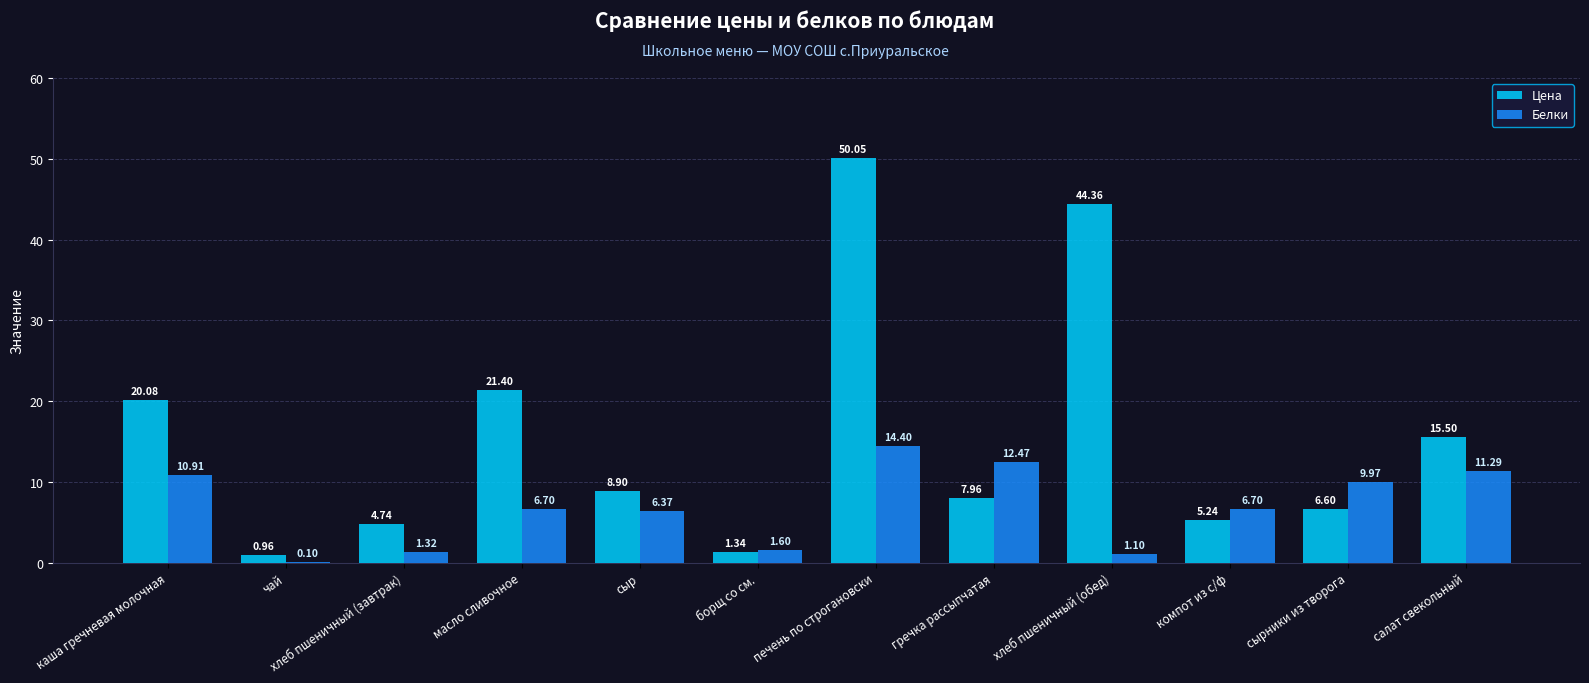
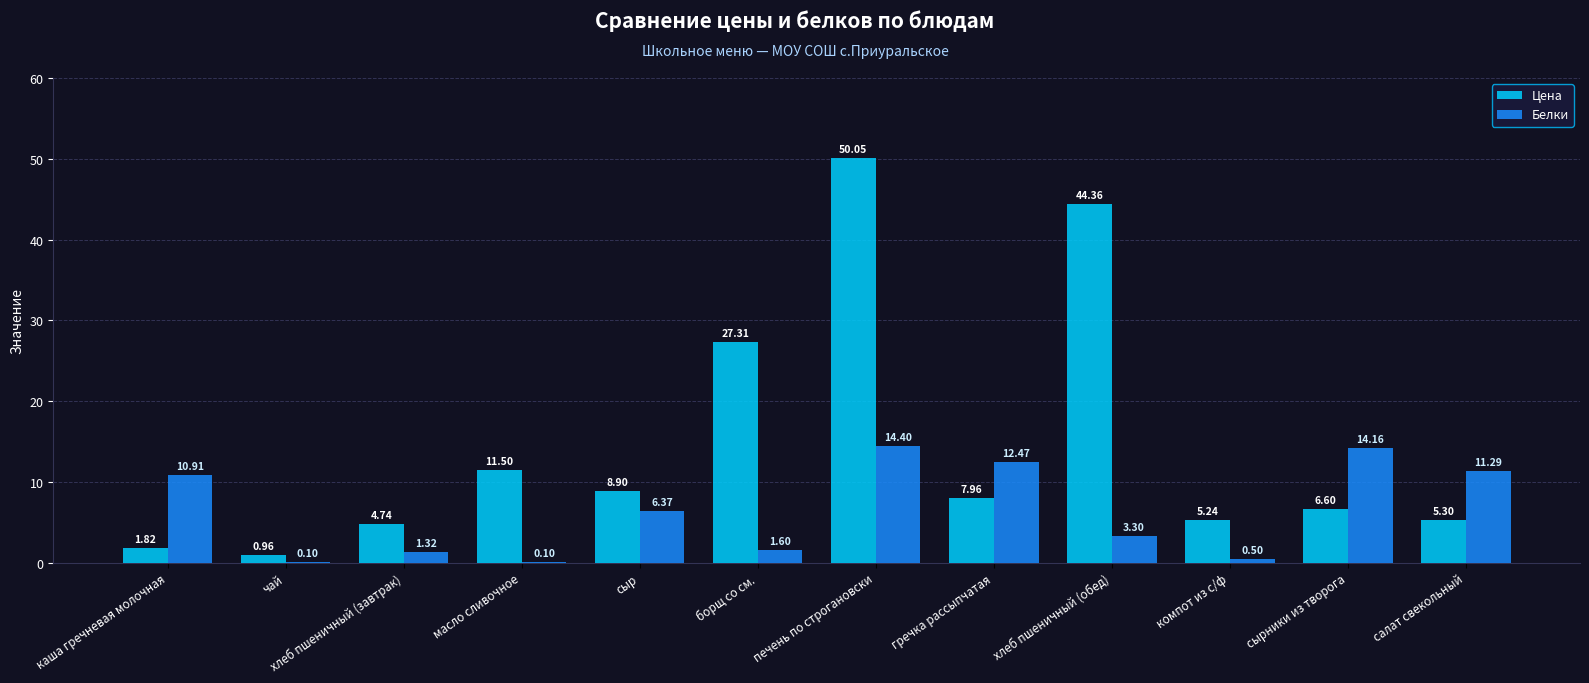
Цена, каша гречневая молочная: 20.08 -> 1.82
Цена, масло сливочное: 21.40 -> 11.50
Белки, масло сливочное: 6.70 -> 0.10
Цена, борщ со см.: 1.34 -> 27.31
Белки, хлеб пшеничный (обед): 1.10 -> 3.30
Белки, компот из с/ф: 6.70 -> 0.50
Белки, сырники из творога: 9.97 -> 14.16
Цена, салат свекольный: 15.50 -> 5.30
